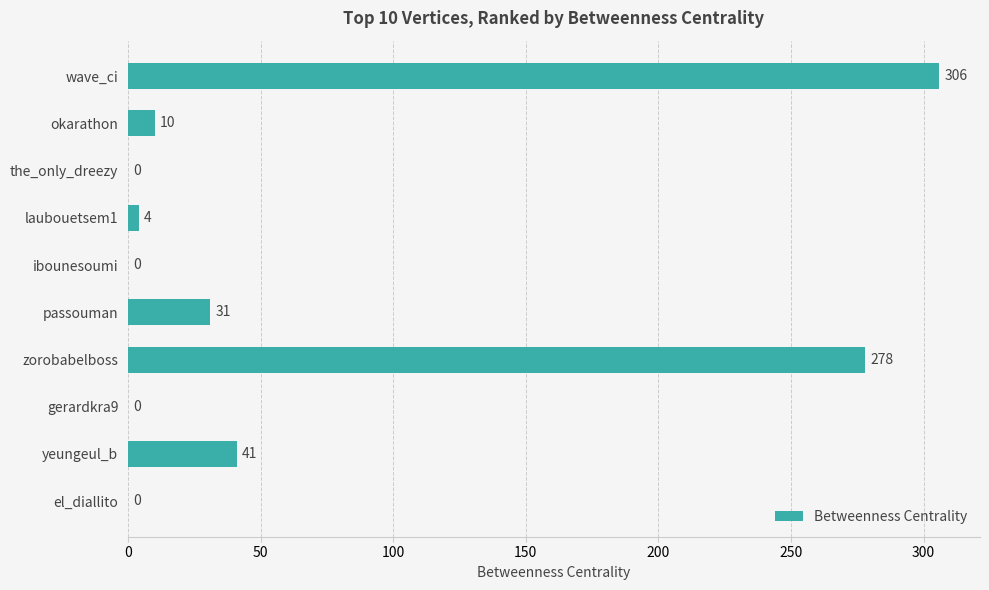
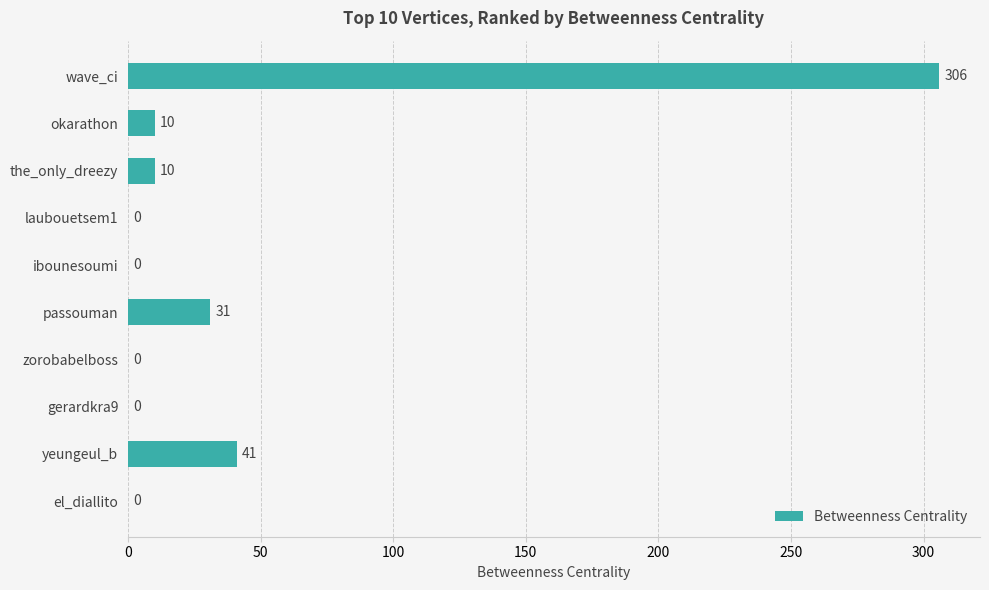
the_only_dreezy: 0 -> 10
laubouetsem1: 4 -> 0
zorobabelboss: 278 -> 0
